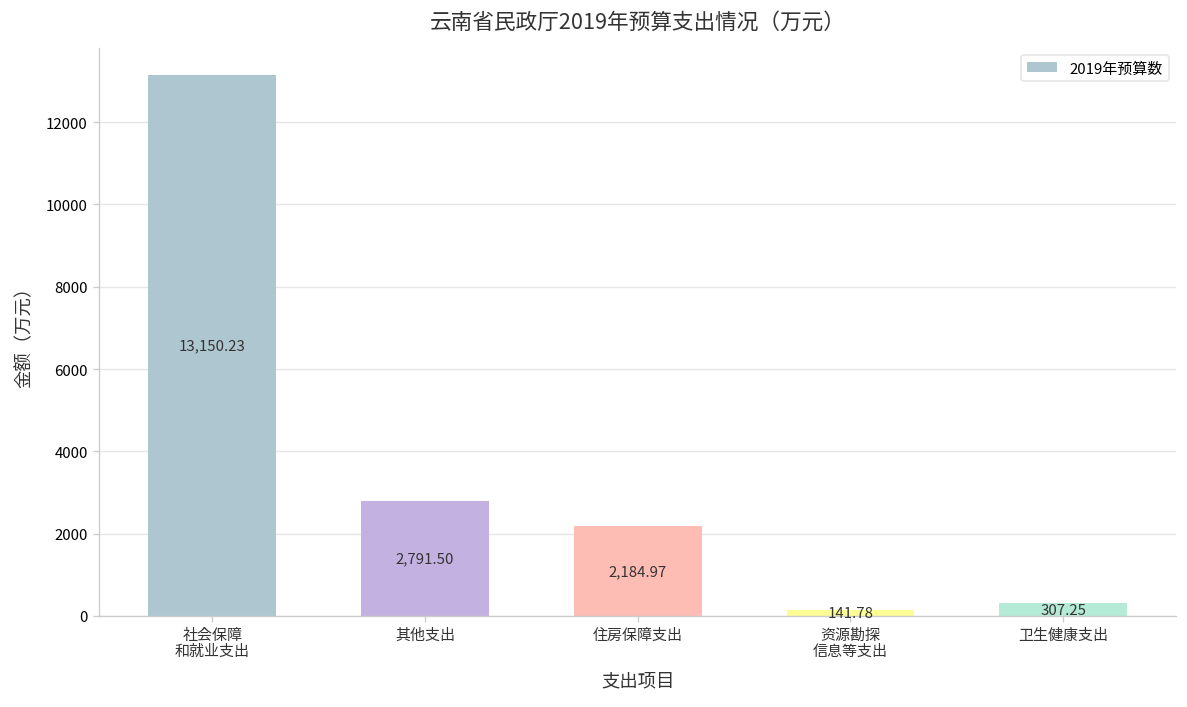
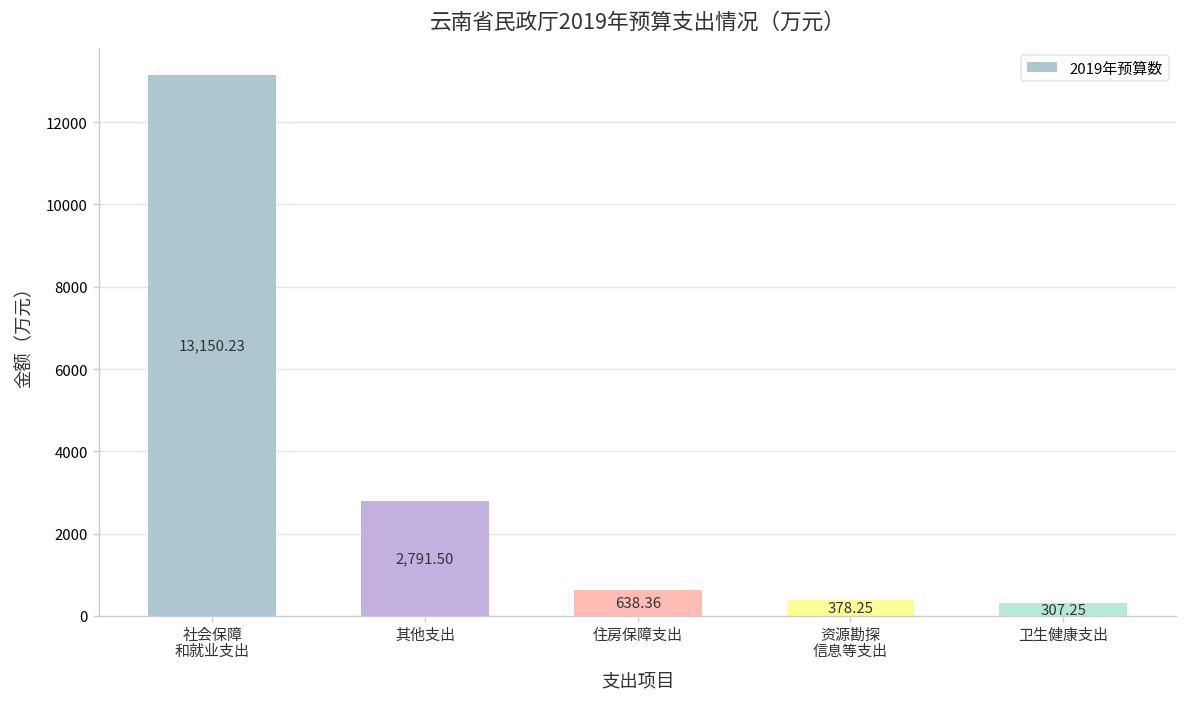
住房保障支出: 2,184.97 -> 638.36
资源勘探 信息等支出: 141.78 -> 378.25
